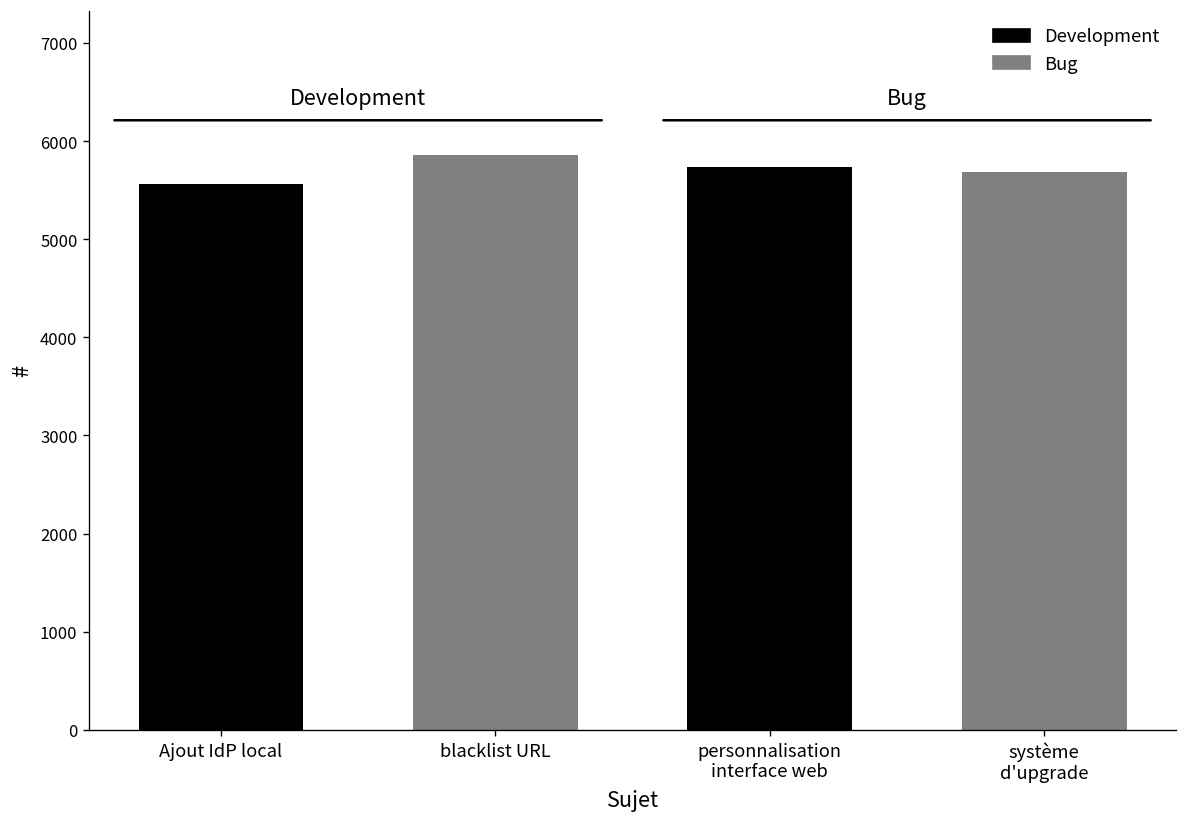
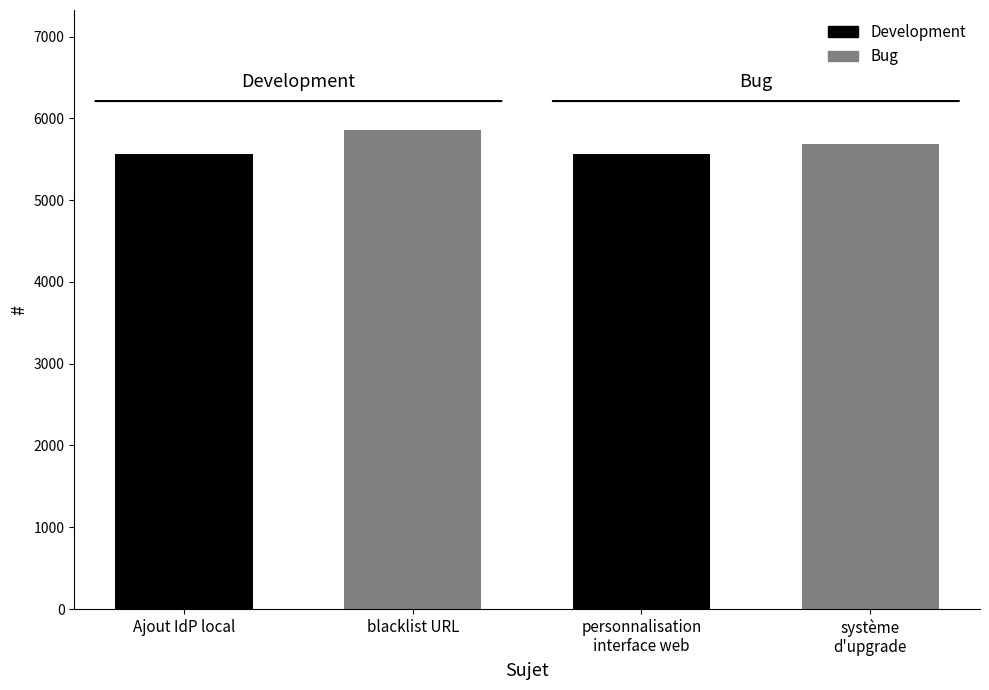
personnalisation interface web: 5700 -> 5600
